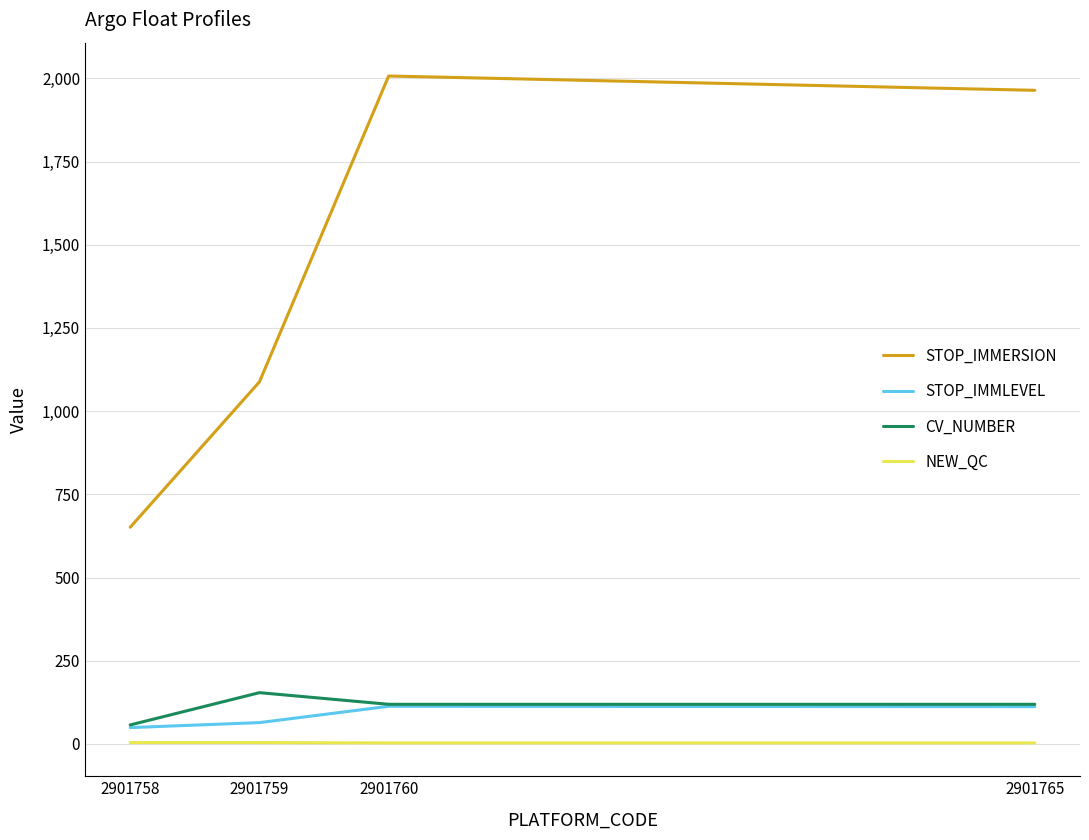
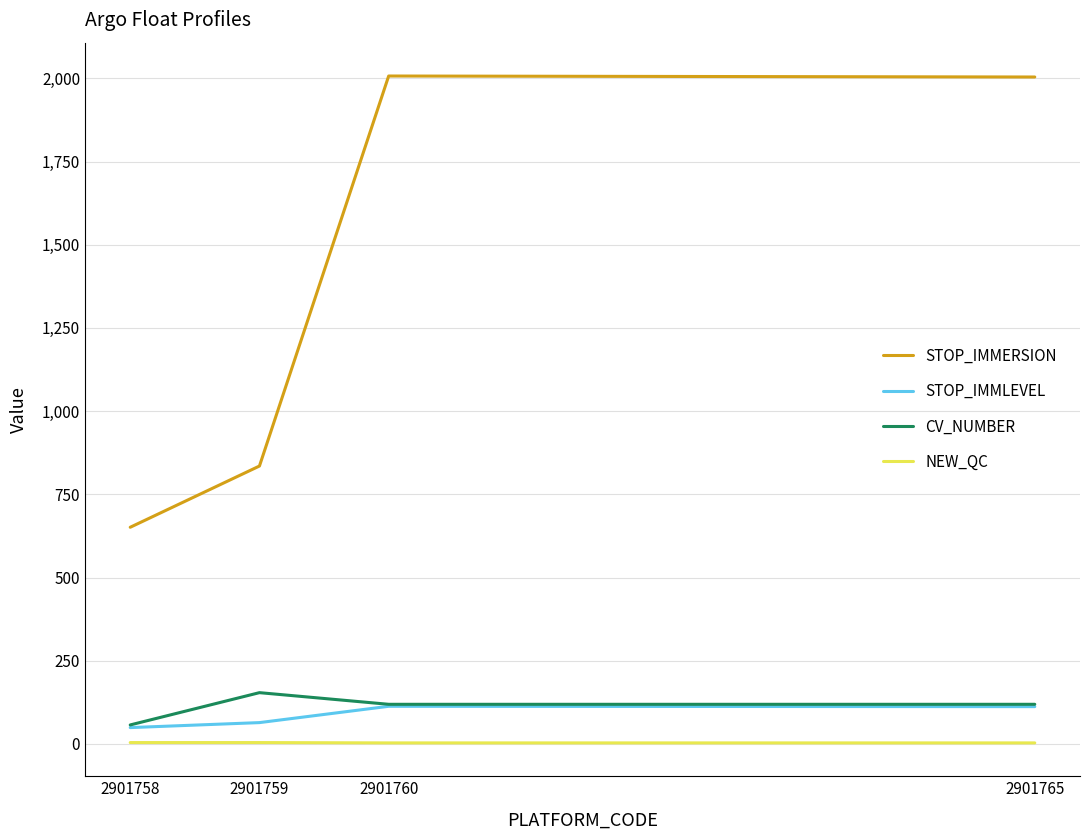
STOP_IMMERSION, 2901759: 1,090 -> 840
STOP_IMMERSION, 2901765: 1,960 -> 2,000
